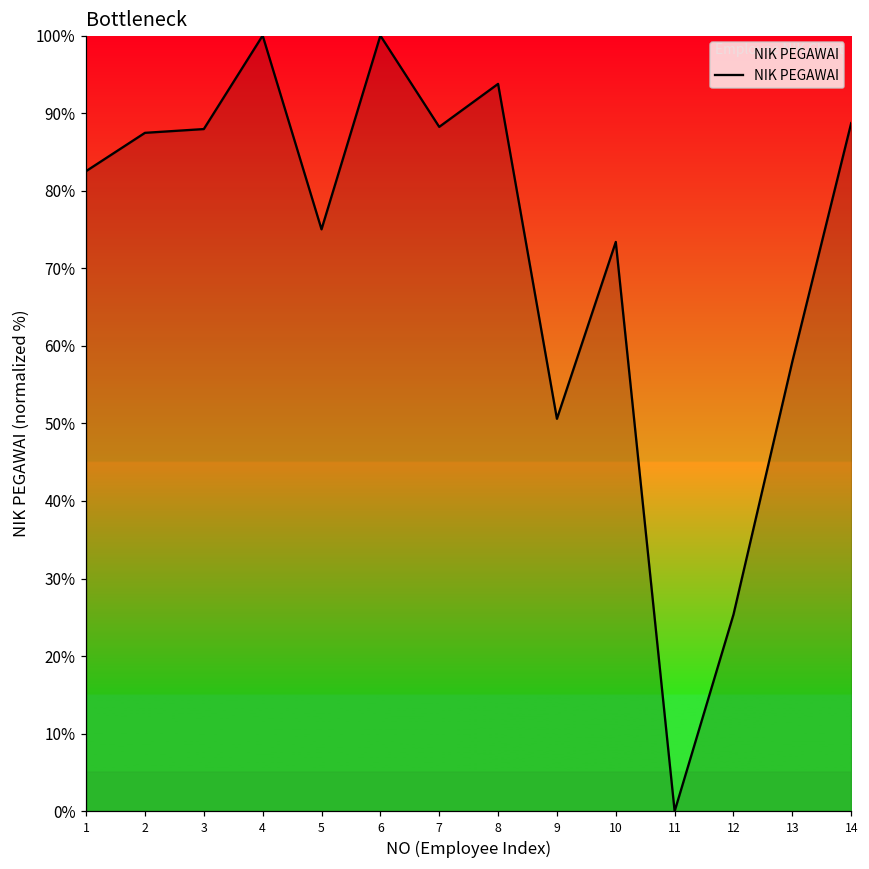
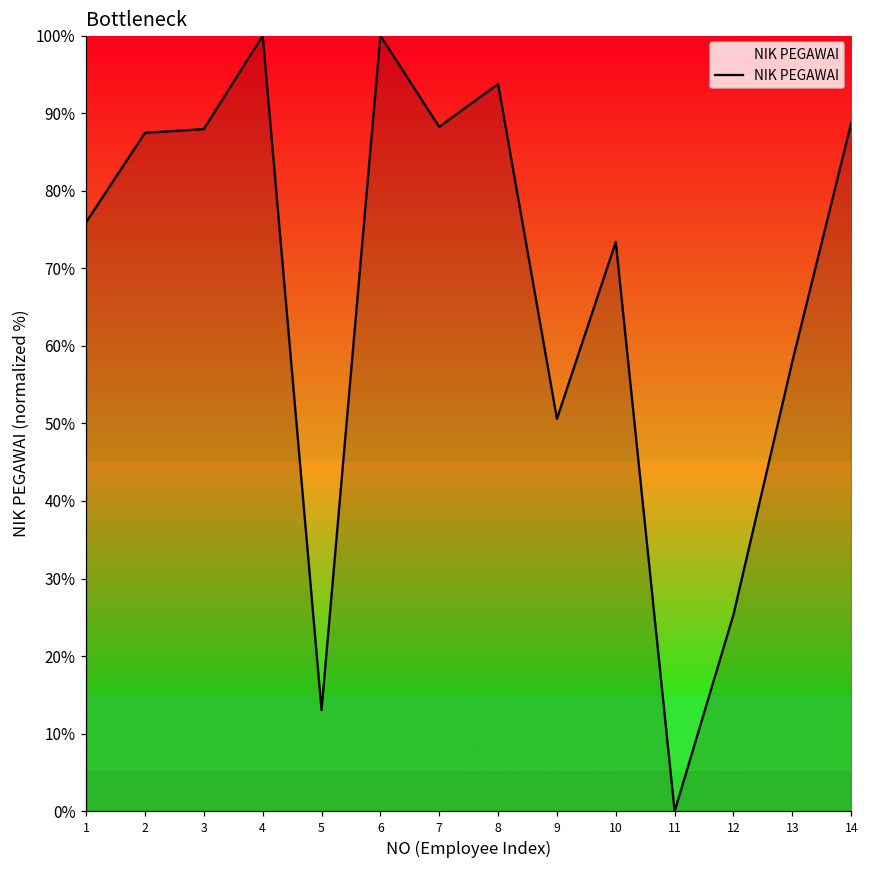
1: 83% -> 76%
5: 75% -> 13%
